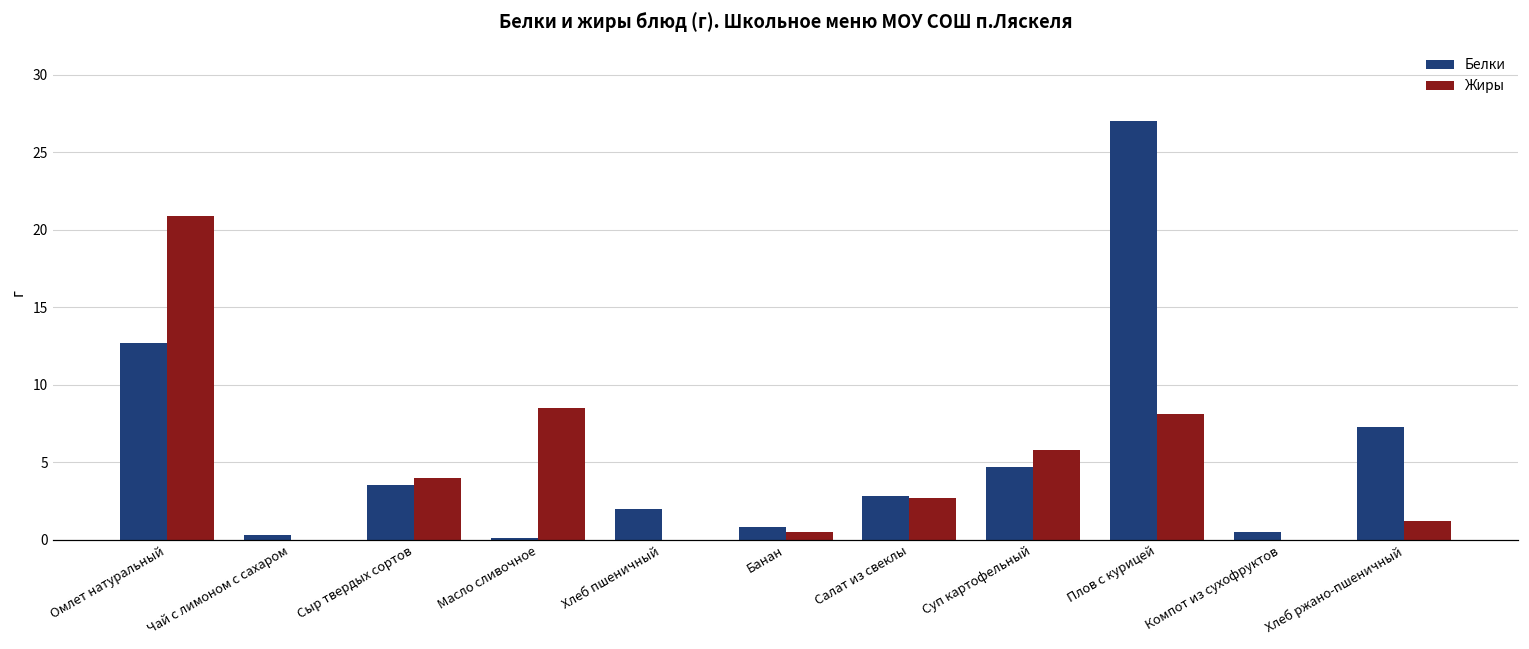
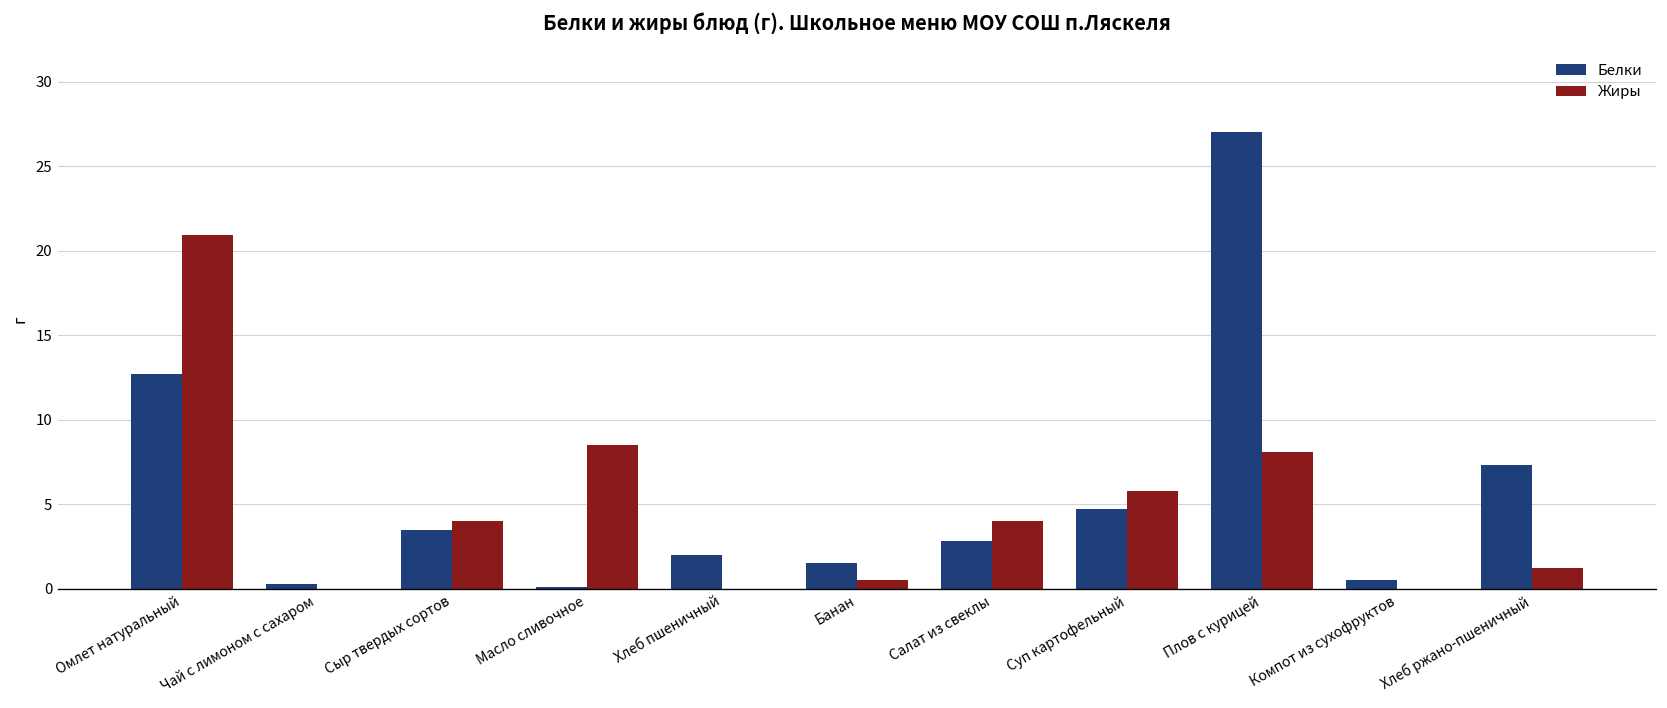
Белки, Банан: 0.8 -> 1.5
Жиры, Салат из свеклы: 2.7 -> 4.0
